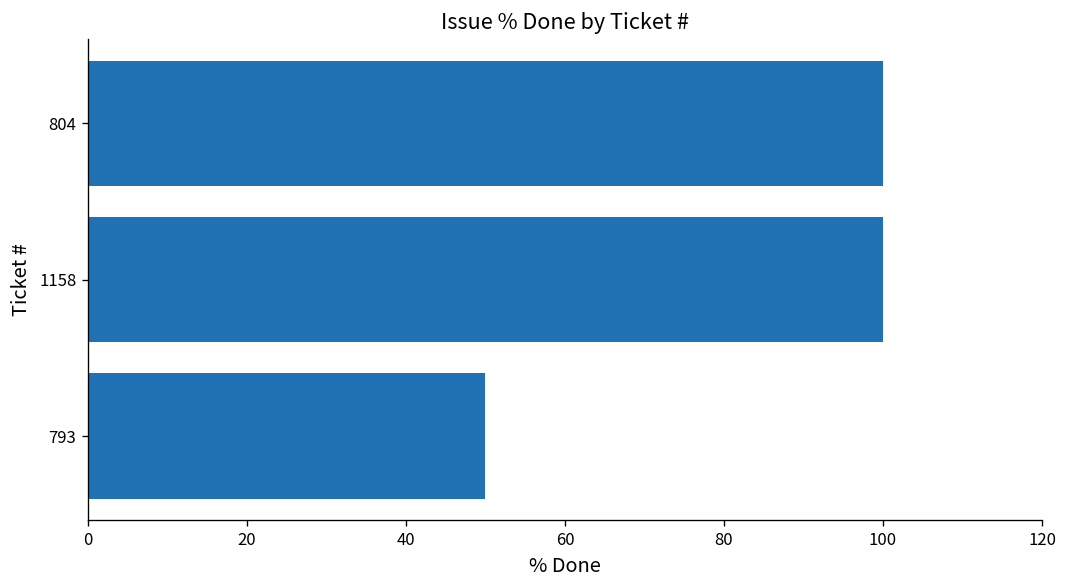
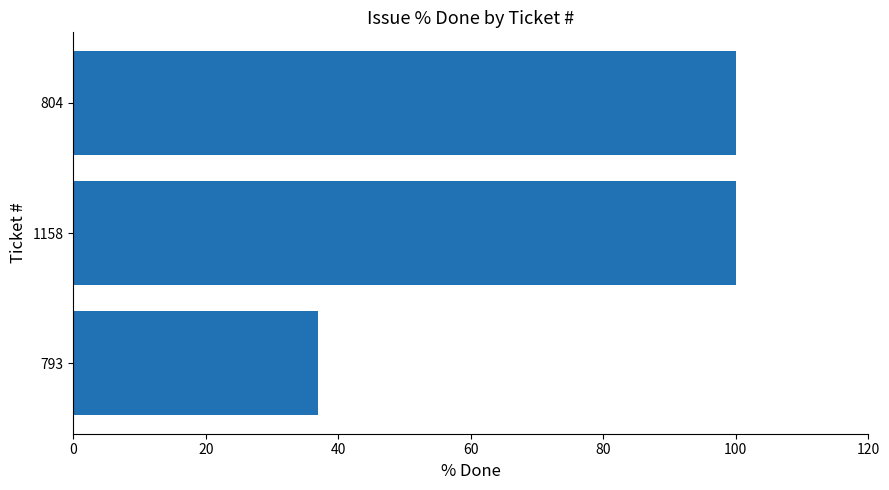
793: 50 -> 37
